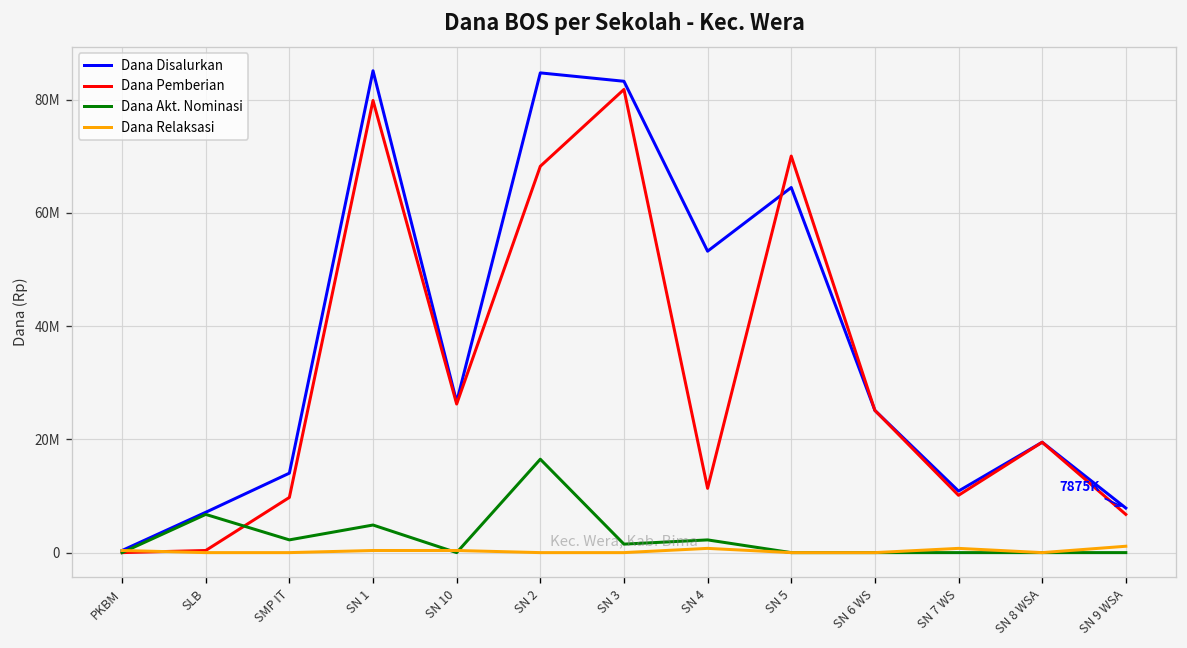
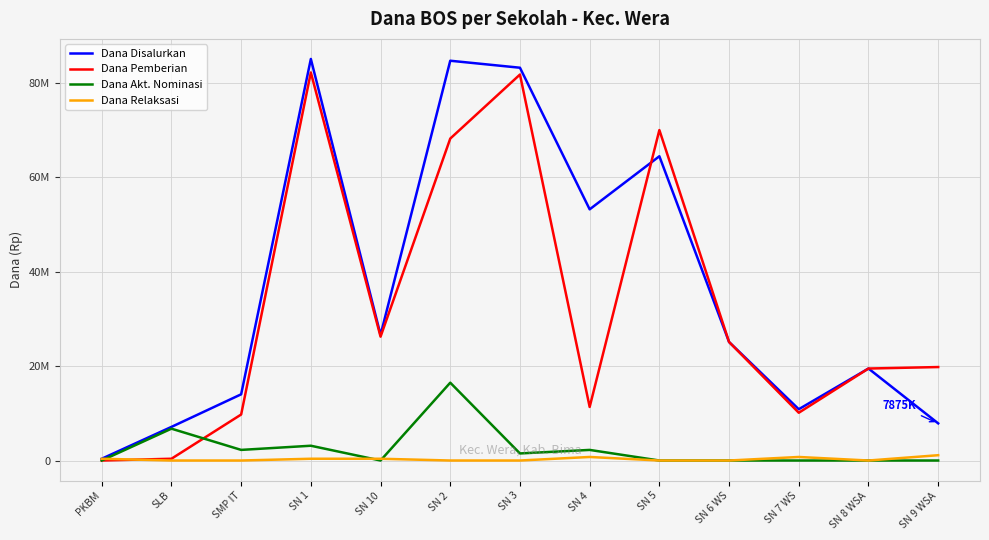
Dana Pemberian, SN 1: 80000000 -> 82000000
Dana Akt. Nominasi, SN 1: 5000000 -> 3000000
Dana Pemberian, SN 9 WSA: 7000000 -> 20000000
